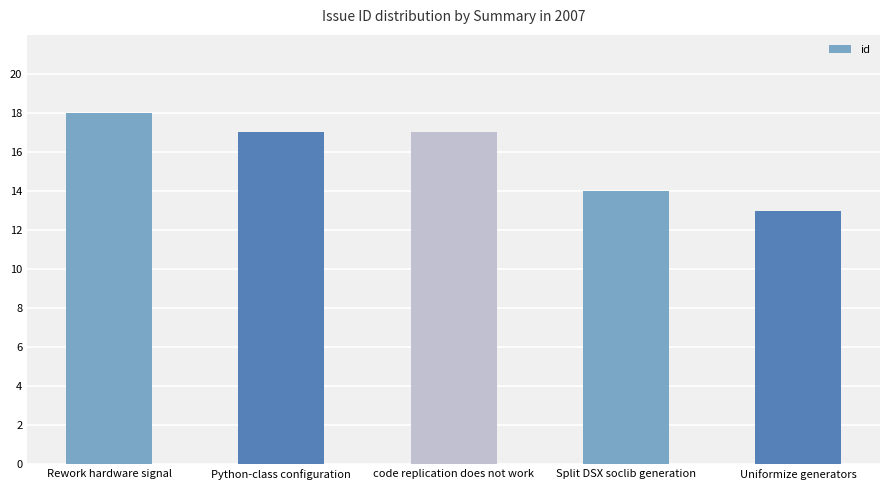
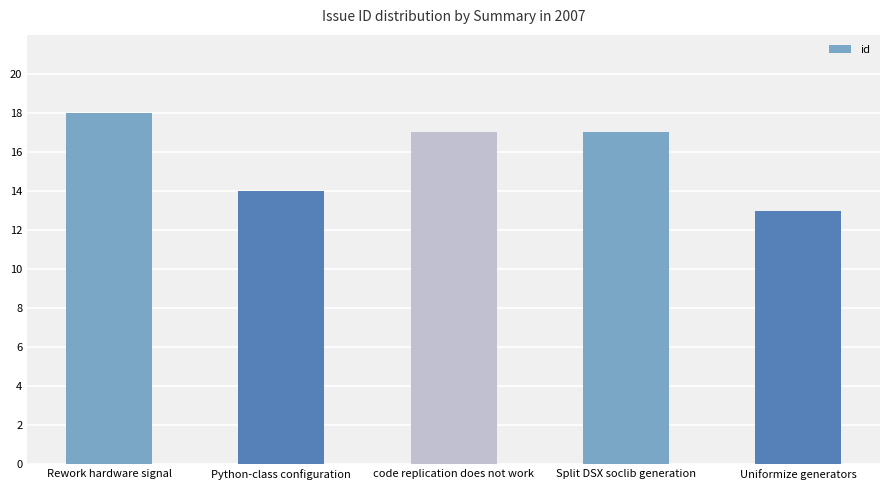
Python-class configuration: 17 -> 14
Split DSX soclib generation: 14 -> 17
